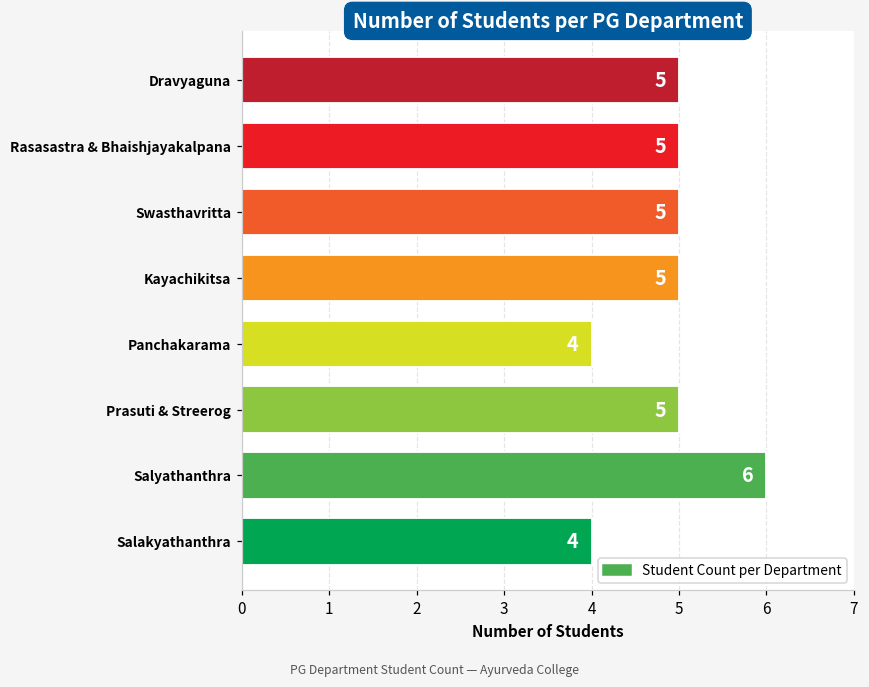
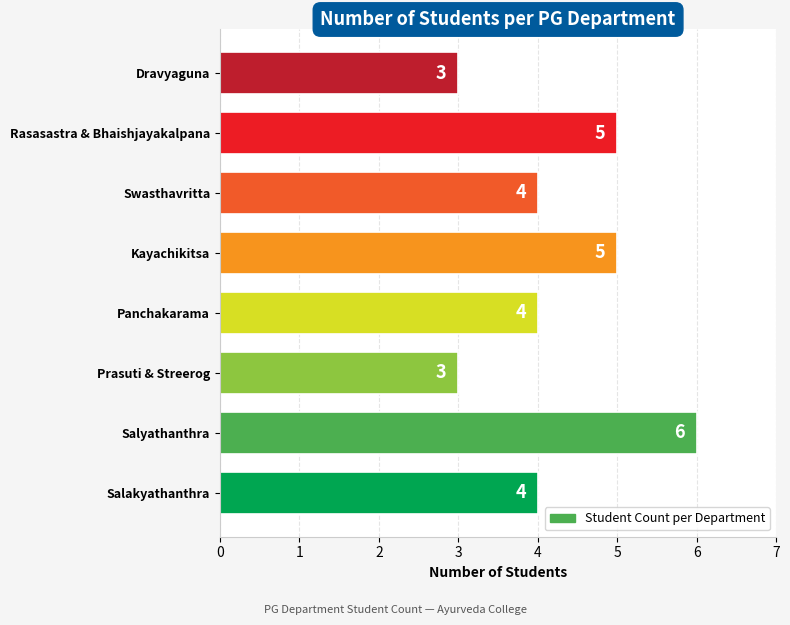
Dravyaguna: 5 -> 3
Swasthavritta: 5 -> 4
Prasuti & Streerog: 5 -> 3
